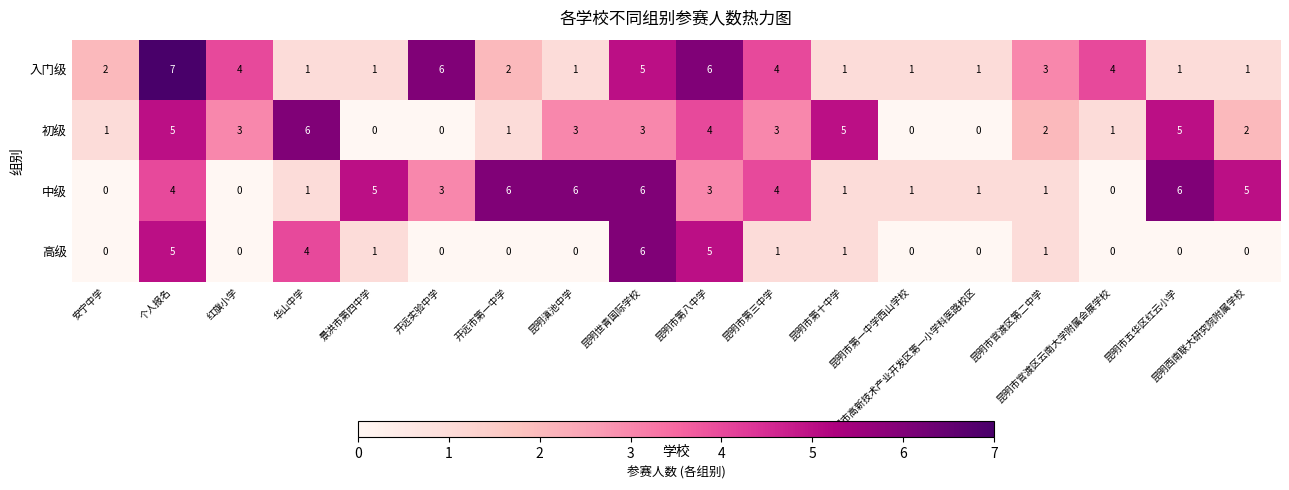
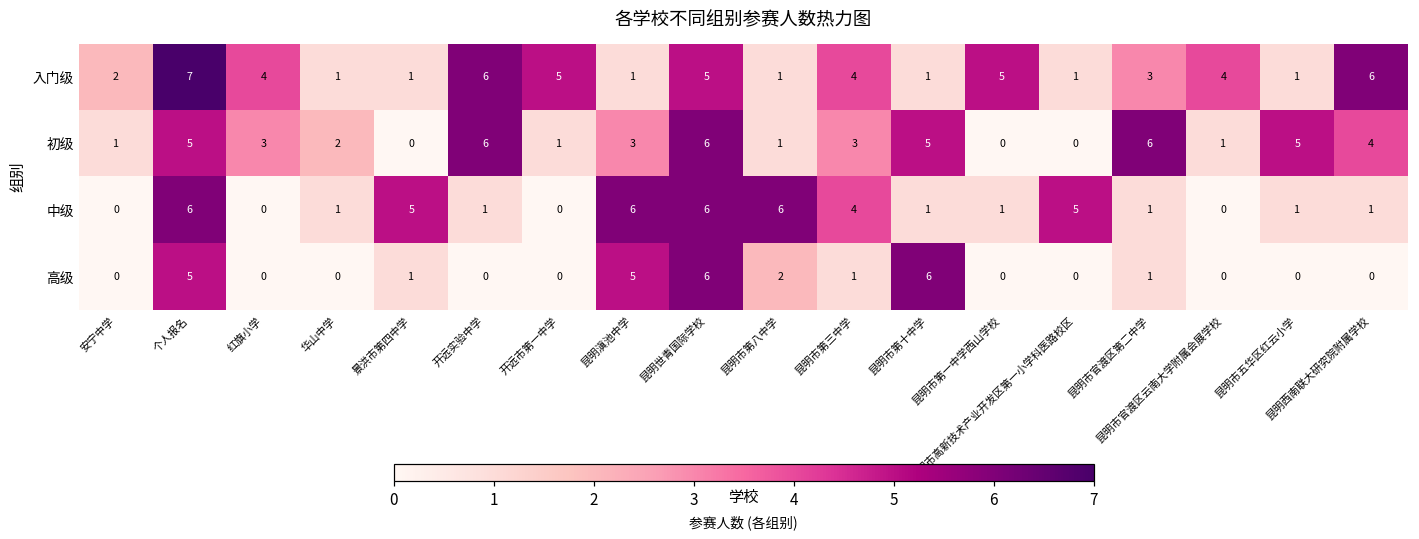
入门级, 开远市第一中学: 2 -> 5
入门级, 昆明市第八中学: 6 -> 1
入门级, 昆明市第一中学西山学校: 1 -> 5
入门级, 昆明西南联大研究院附属学校: 1 -> 6
初级, 华山中学: 6 -> 2
初级, 开远实验中学: 0 -> 6
初级, 昆明世青国际学校: 3 -> 6
初级, 昆明市第八中学: 4 -> 1
初级, 昆明市官渡区第二中学: 2 -> 6
初级, 昆明西南联大研究院附属学校: 2 -> 4
中级, 个人报名: 4 -> 6
中级, 开远实验中学: 3 -> 1
中级, 开远市第一中学: 6 -> 0
中级, 昆明市第八中学: 3 -> 6
中级, 昆明市高新技术产业开发区第一小学科医路校区: 1 -> 5
中级, 昆明市五华区红云小学: 6 -> 1
中级, 昆明西南联大研究院附属学校: 5 -> 1
高级, 华山中学: 4 -> 0
高级, 昆明滇池中学: 0 -> 5
高级, 昆明市第八中学: 5 -> 2
高级, 昆明市第十中学: 1 -> 6
